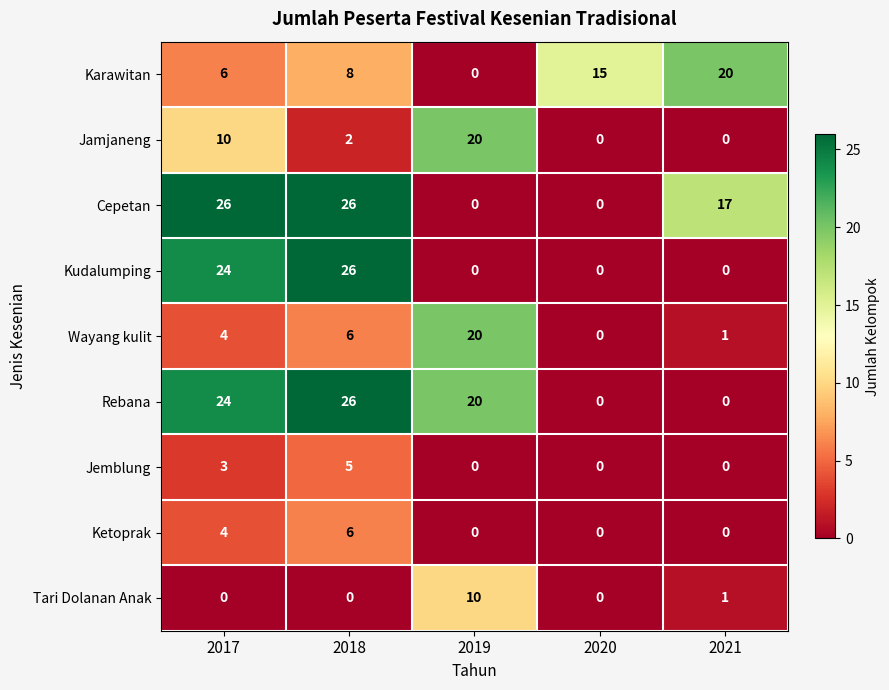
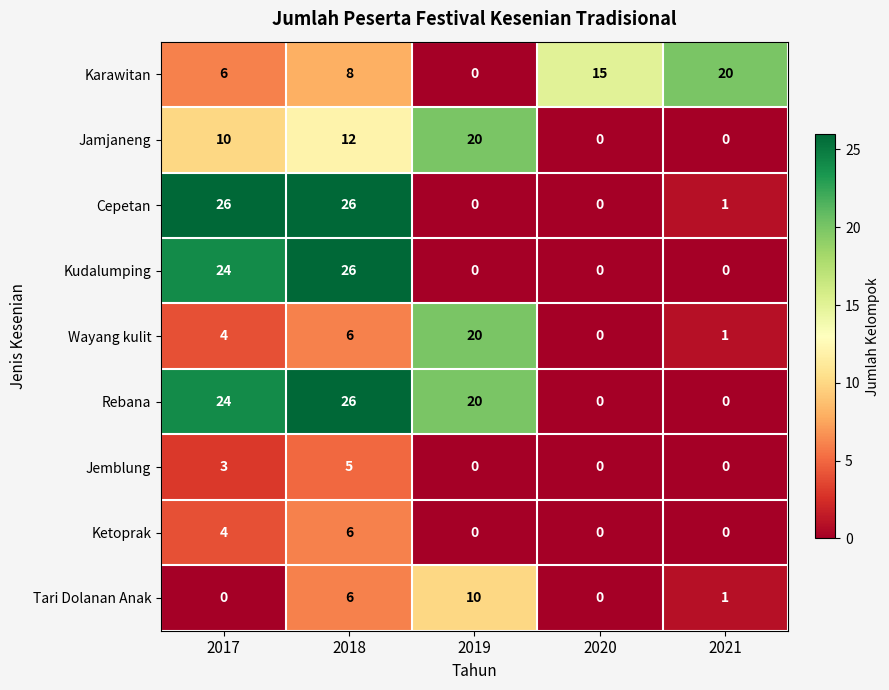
Jamjaneng, 2018: 2 -> 12
Cepetan, 2021: 17 -> 1
Tari Dolanan Anak, 2018: 0 -> 6
